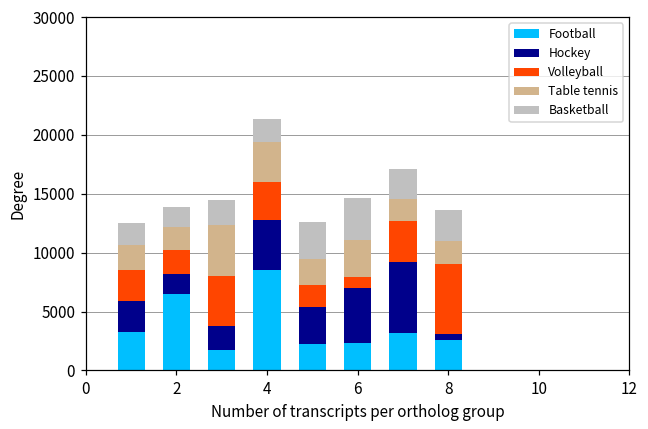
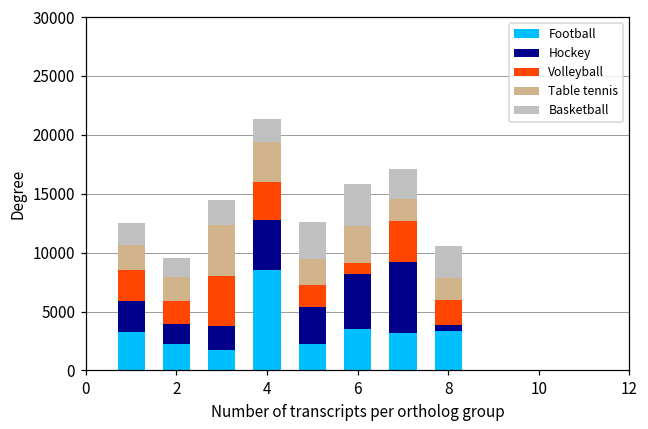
Football, 2: 6500 -> 2200
Football, 6: 2300 -> 3500
Football, 8: 2600 -> 3400
Volleyball, 8: 6000 -> 2100
